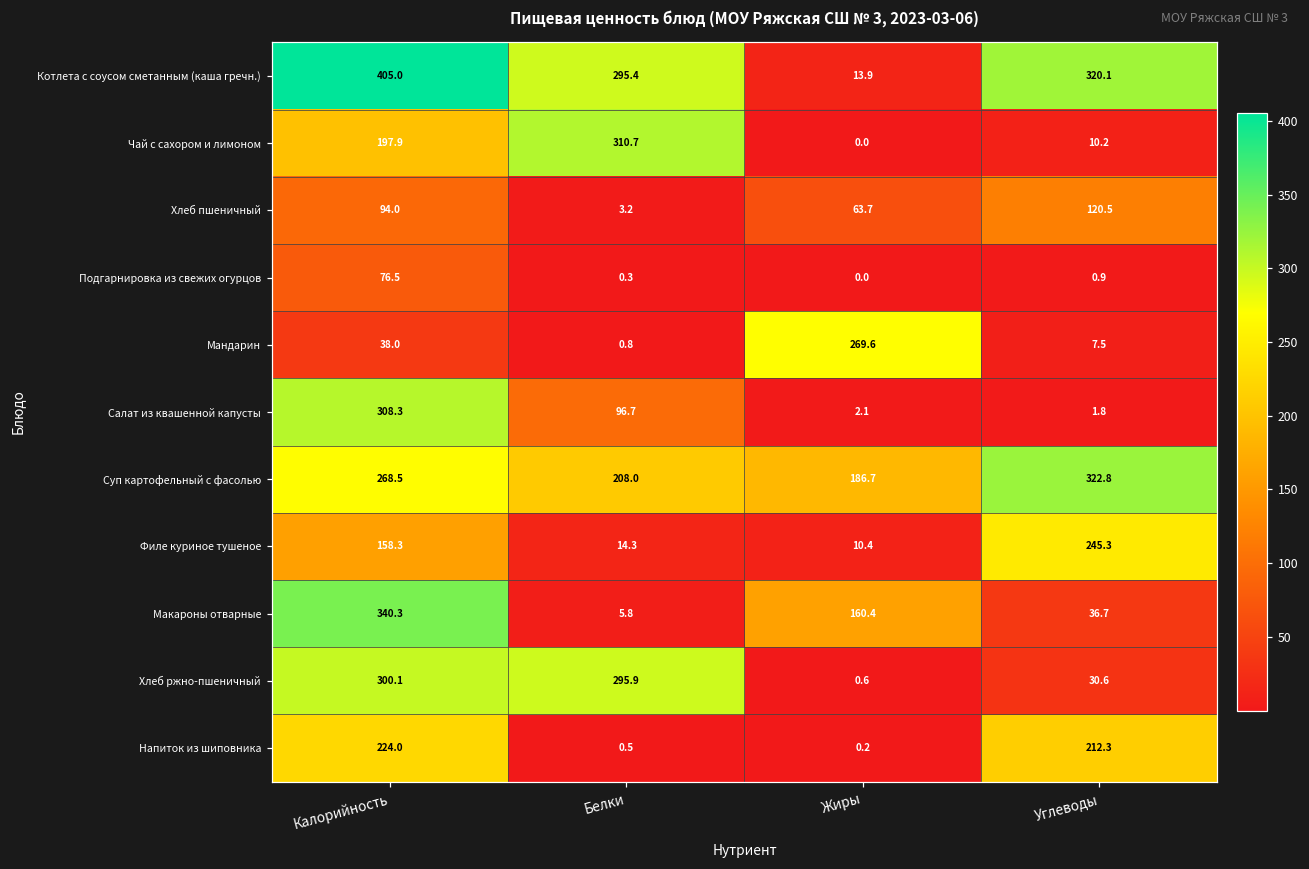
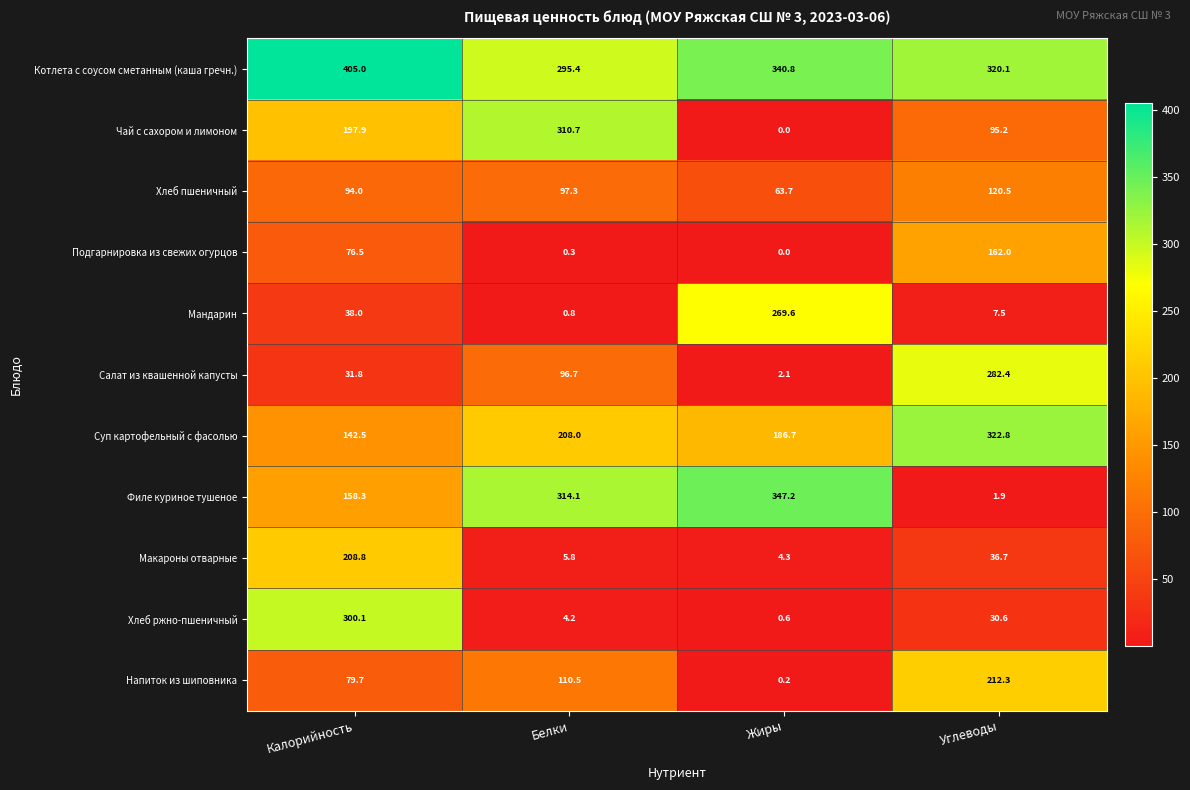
Котлета с соусом сметанным (каша гречн.), Жиры: 13.9 -> 340.8
Чай с сахором и лимоном, Углеводы: 10.2 -> 95.2
Хлеб пшеничный, Белки: 3.2 -> 97.3
Подгарнировка из свежих огурцов, Углеводы: 0.9 -> 162.0
Салат из квашенной капусты, Калорийность: 308.3 -> 31.8
Салат из квашенной капусты, Углеводы: 1.8 -> 282.4
Суп картофельный с фасолью, Калорийность: 268.5 -> 142.5
Филе куриное тушеное, Белки: 14.3 -> 314.1
Филе куриное тушеное, Жиры: 10.4 -> 347.2
Филе куриное тушеное, Углеводы: 245.3 -> 1.9
Макароны отварные, Калорийность: 340.3 -> 208.8
Макароны отварные, Жиры: 160.4 -> 4.3
Хлеб ржно-пшеничный, Белки: 295.9 -> 4.2
Напиток из шиповника, Калорийность: 224.0 -> 79.7
Напиток из шиповника, Белки: 0.5 -> 110.5
